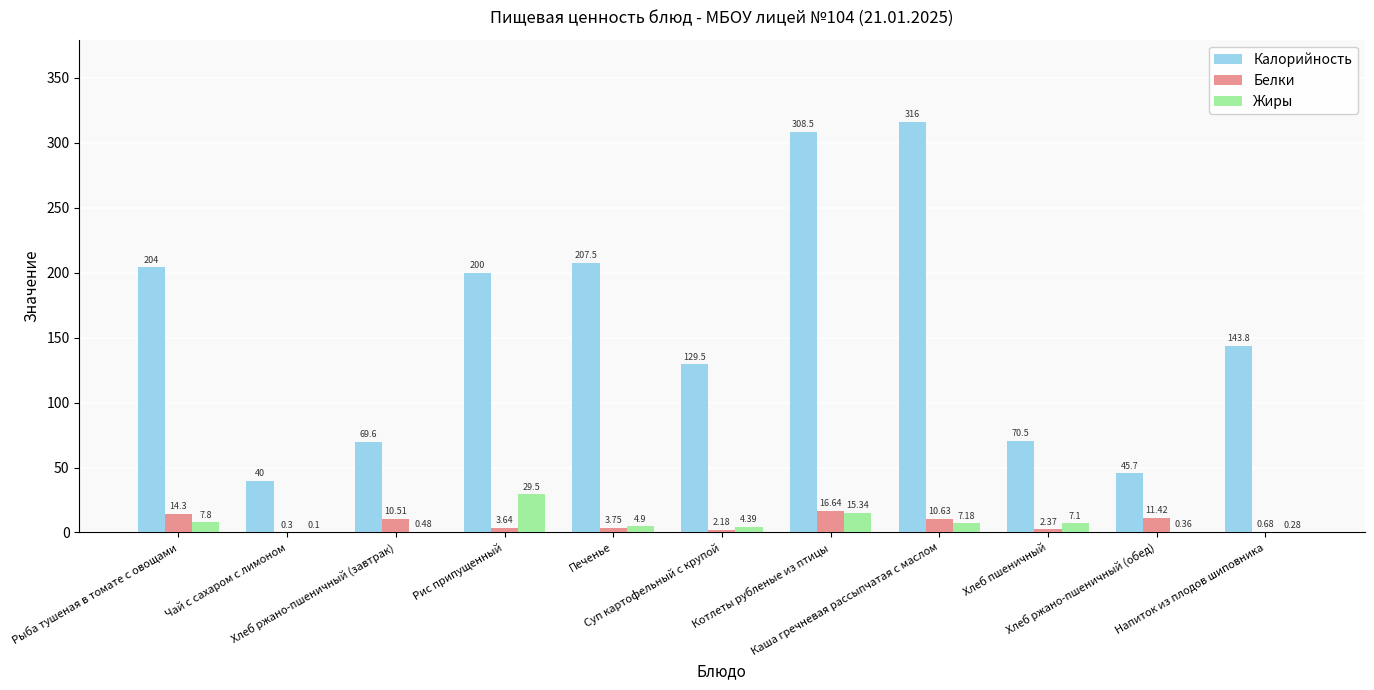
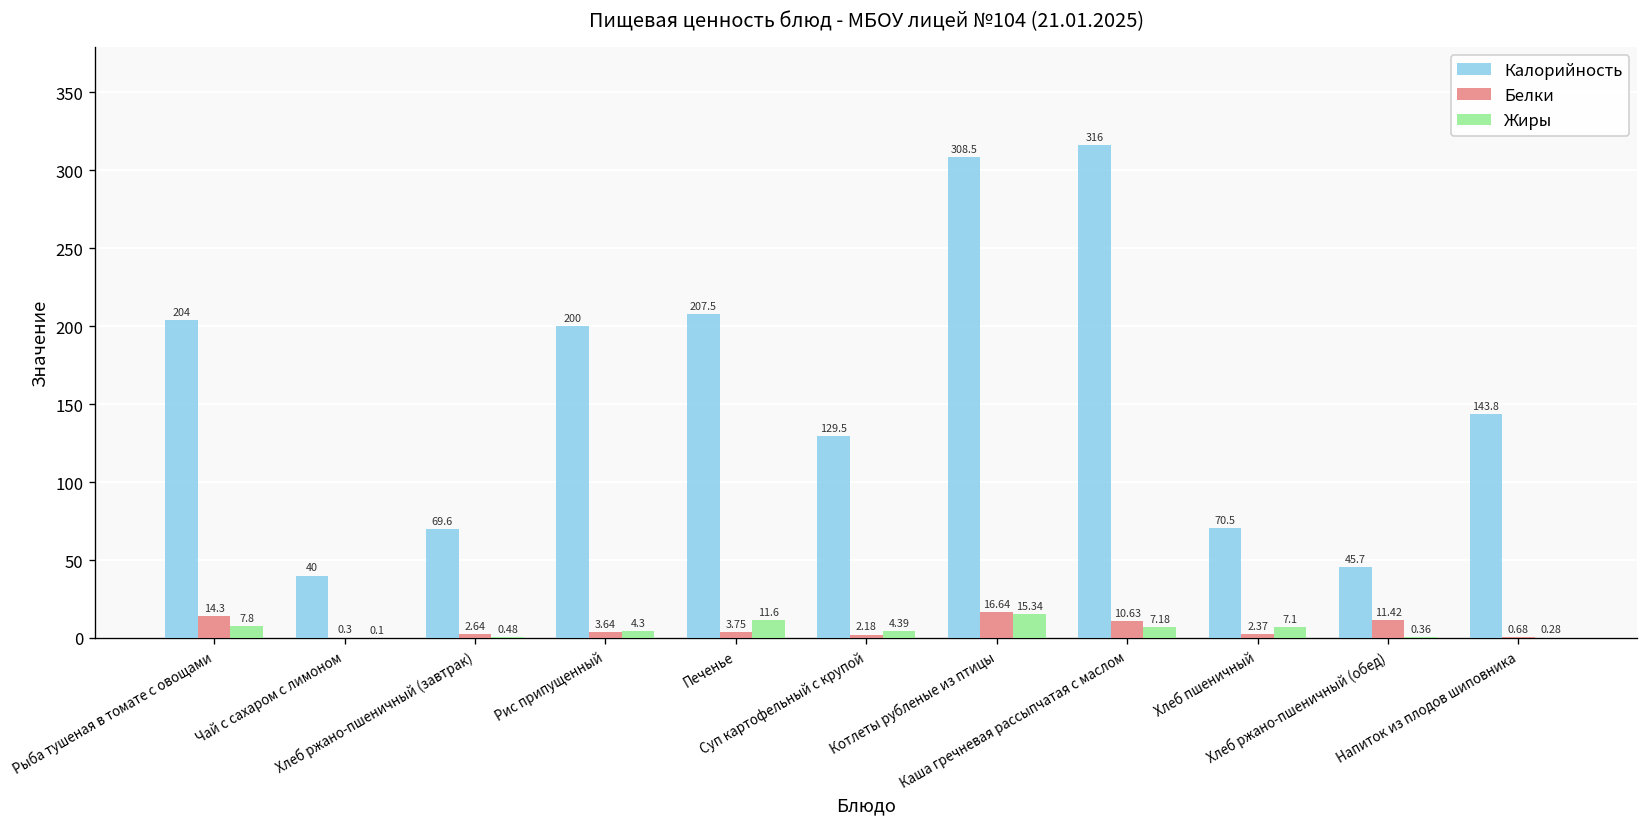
Белки, Хлеб ржано-пшеничный (завтрак): 10.51 -> 2.64
Жиры, Рис припущенный: 29.5 -> 4.3
Жиры, Печенье: 4.9 -> 11.6
